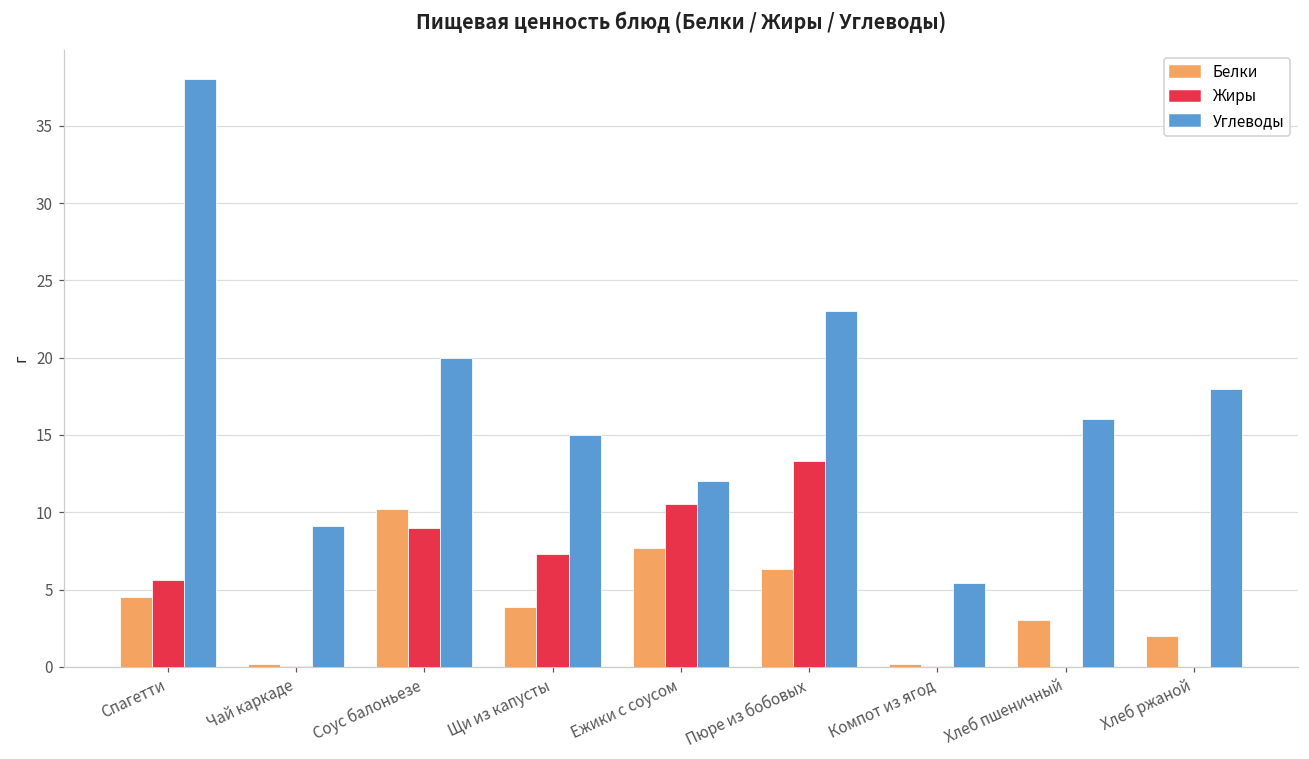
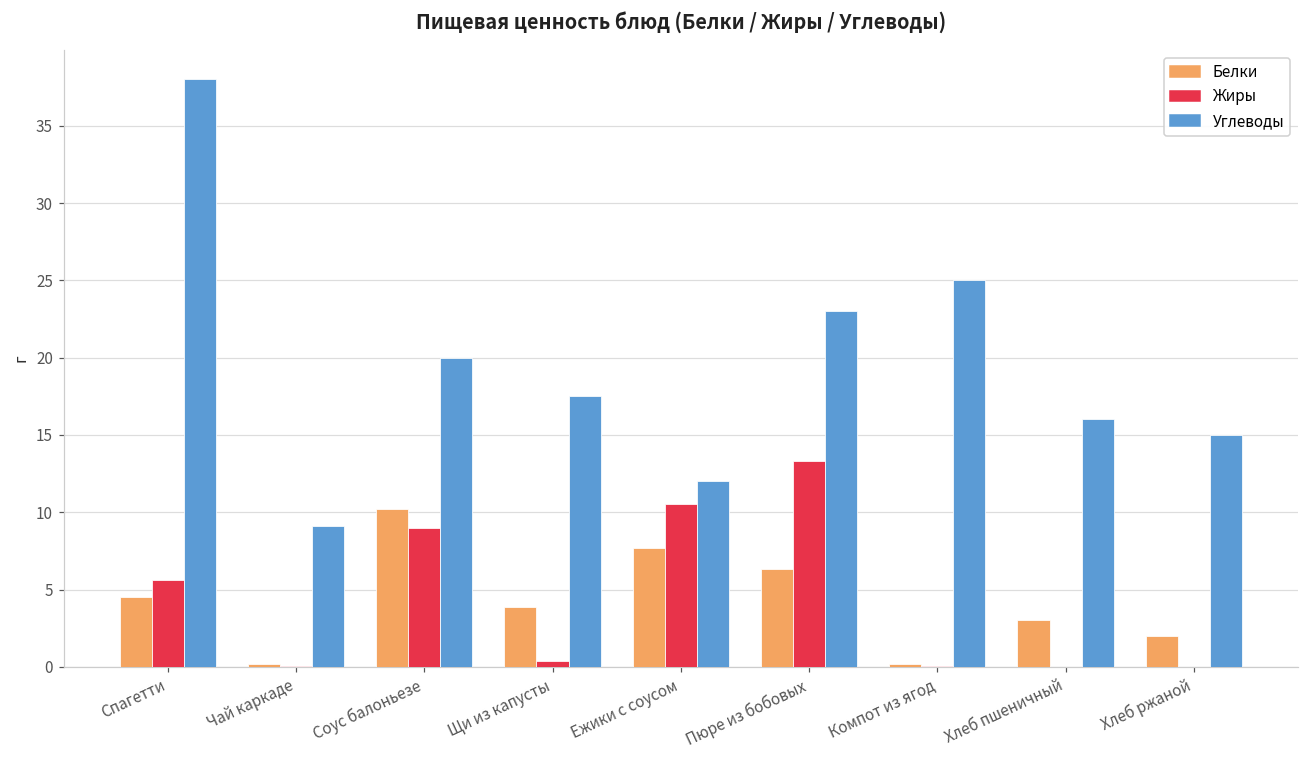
Жиры, Щи из капусты: 7.3 -> 0.4
Углеводы, Щи из капусты: 15.0 -> 17.5
Углеводы, Компот из ягод: 5.4 -> 25.0
Углеводы, Хлеб ржаной: 18 -> 15
